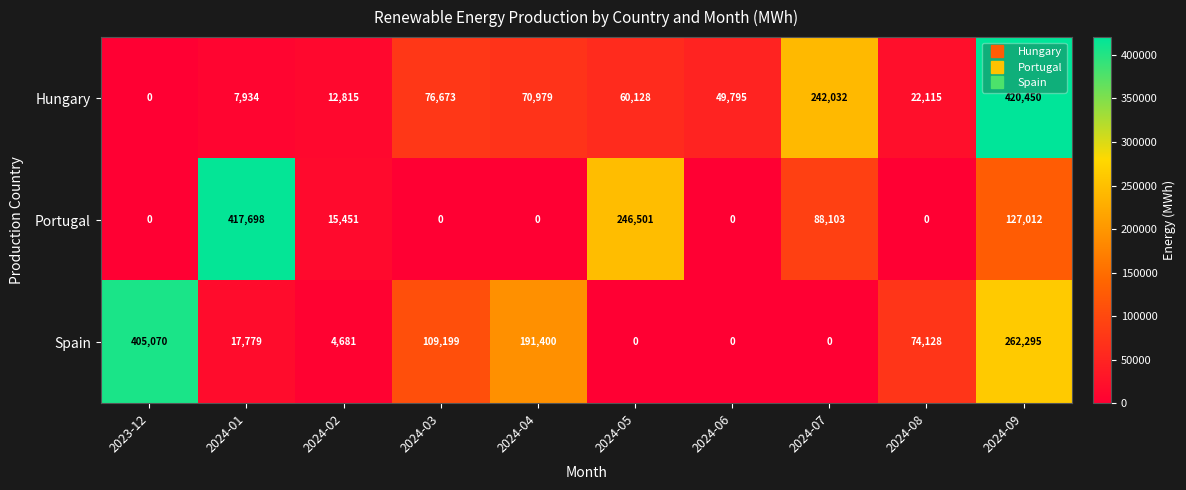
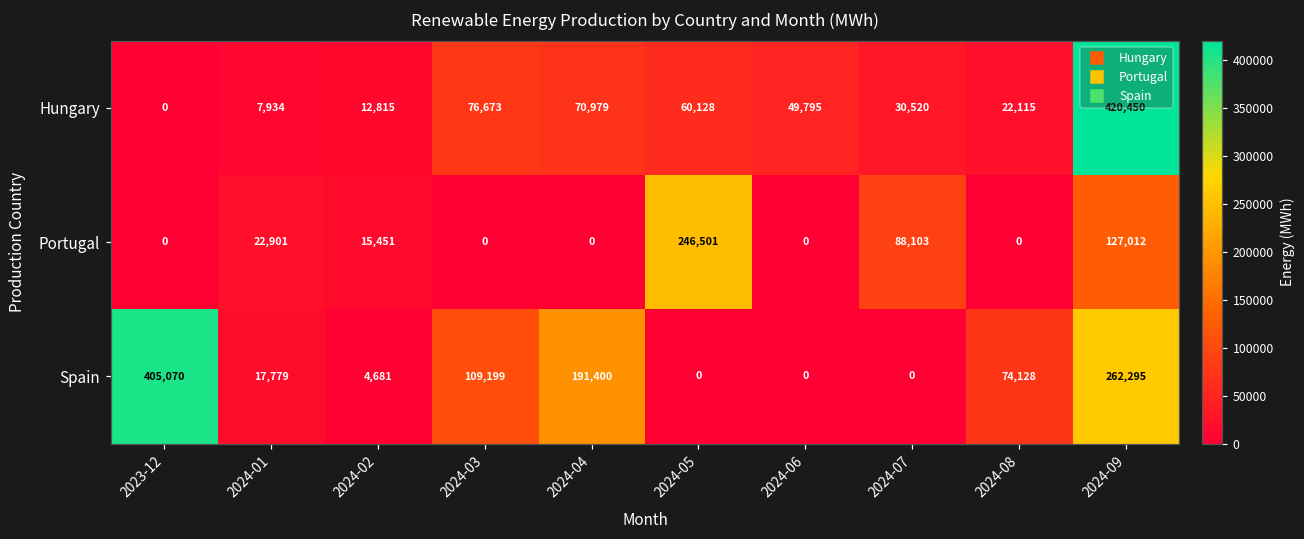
Hungary, 2024-07: 242,032 -> 30,520
Portugal, 2024-01: 417,698 -> 22,901
